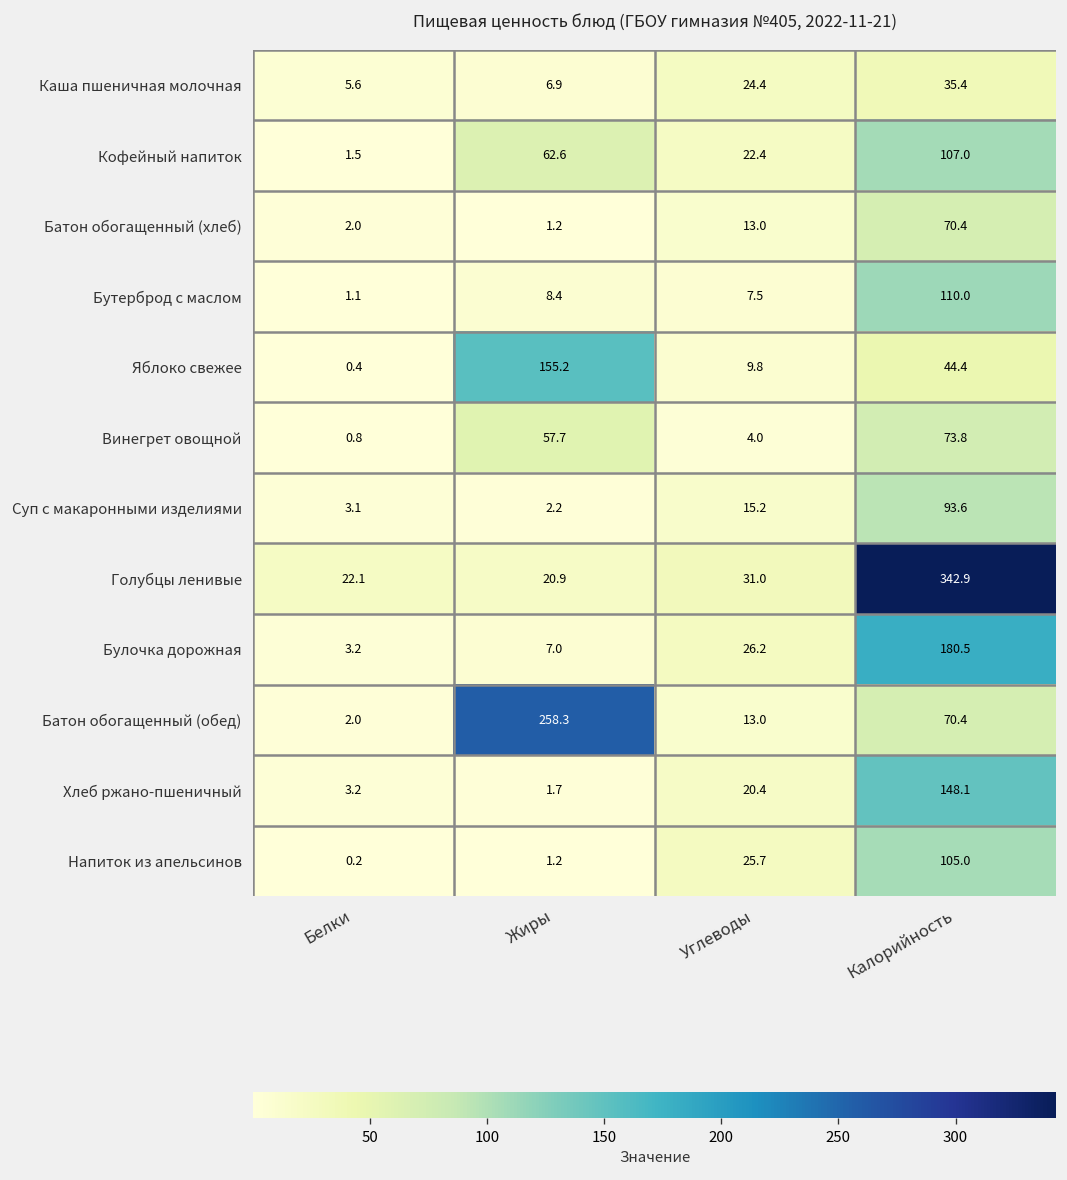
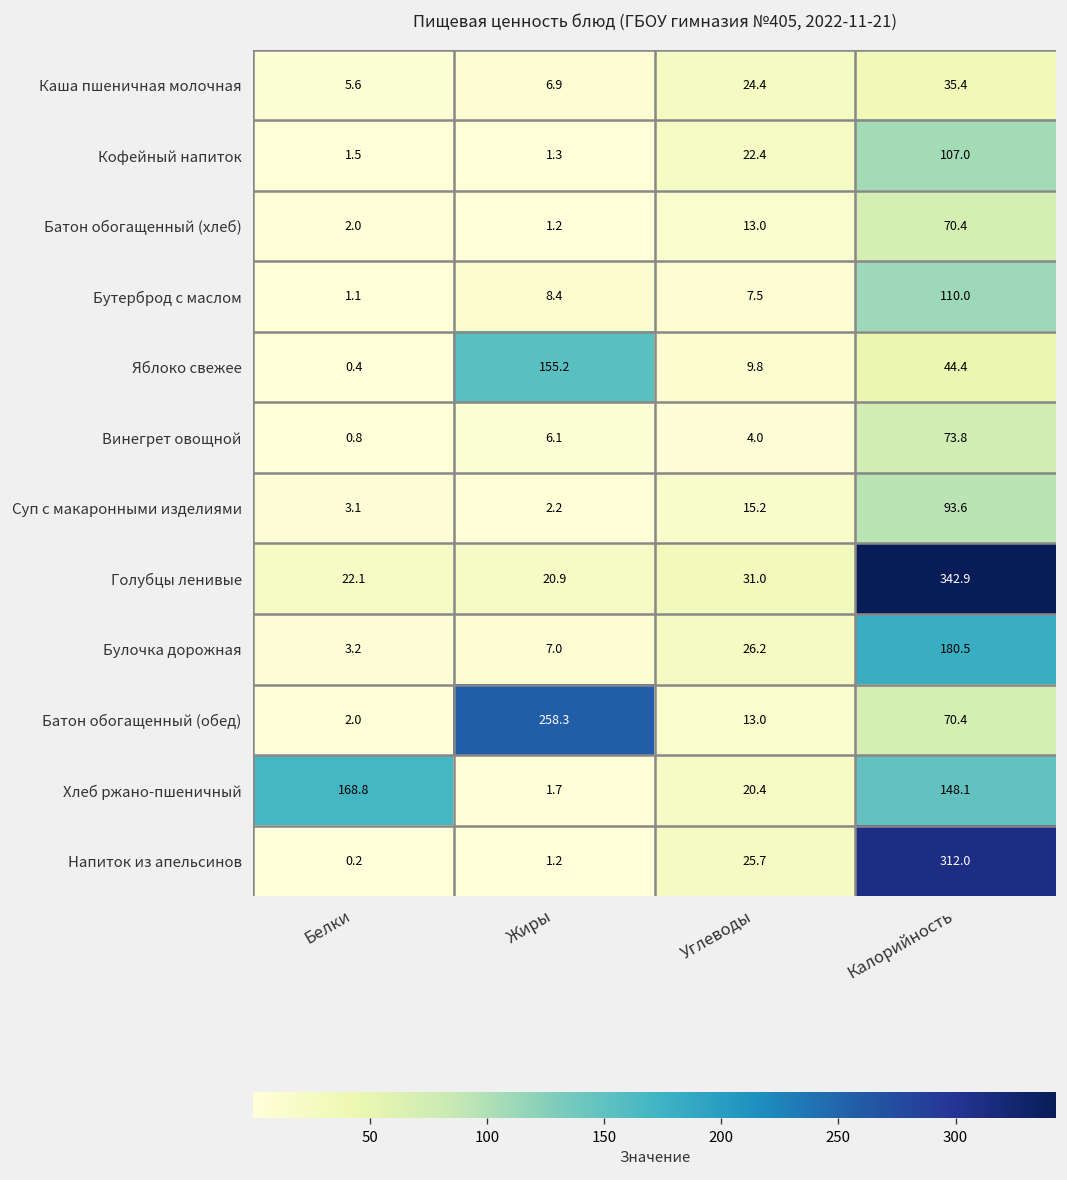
Кофейный напиток, Жиры: 62.6 -> 1.3
Винегрет овощной, Жиры: 57.7 -> 6.1
Хлеб ржано-пшеничный, Белки: 3.2 -> 168.8
Напиток из апельсинов, Калорийность: 105.0 -> 312.0
